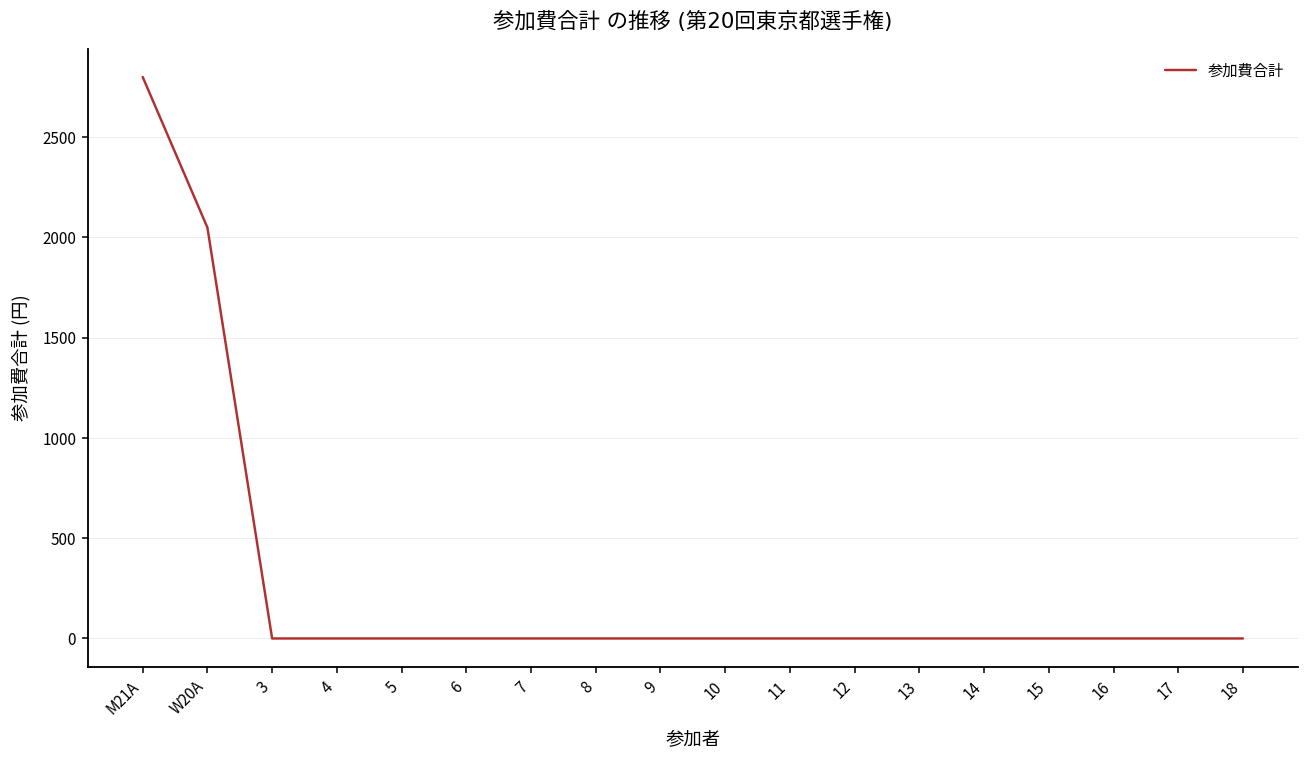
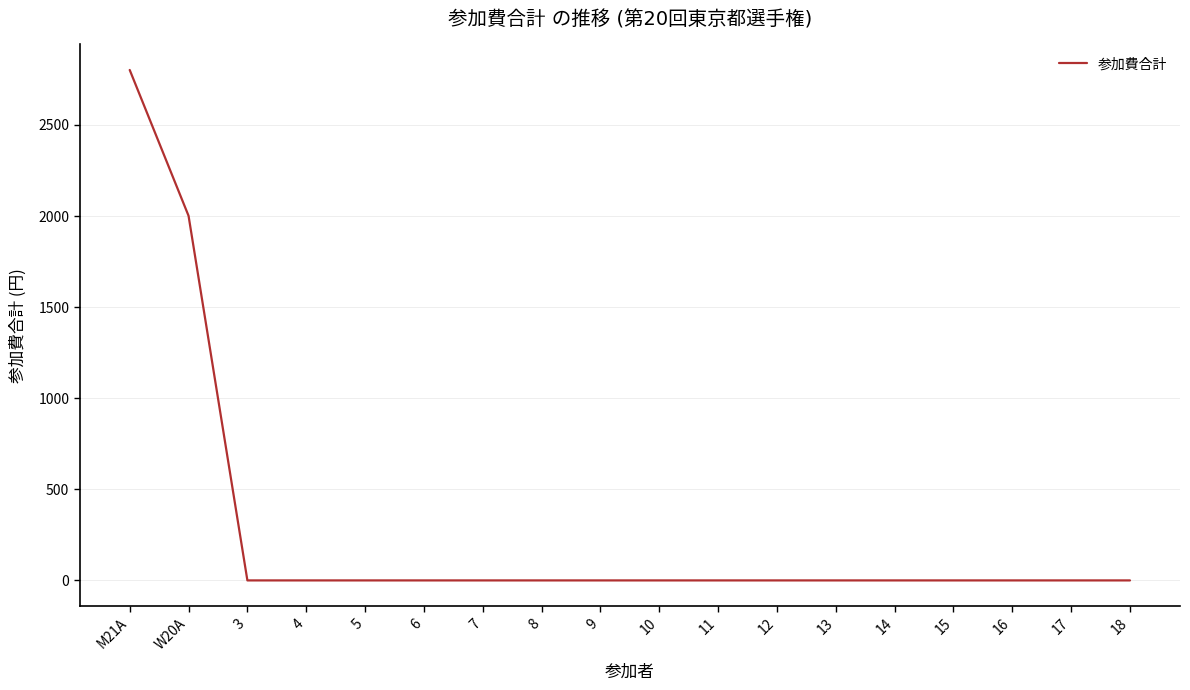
W20A: 2050 -> 2000
